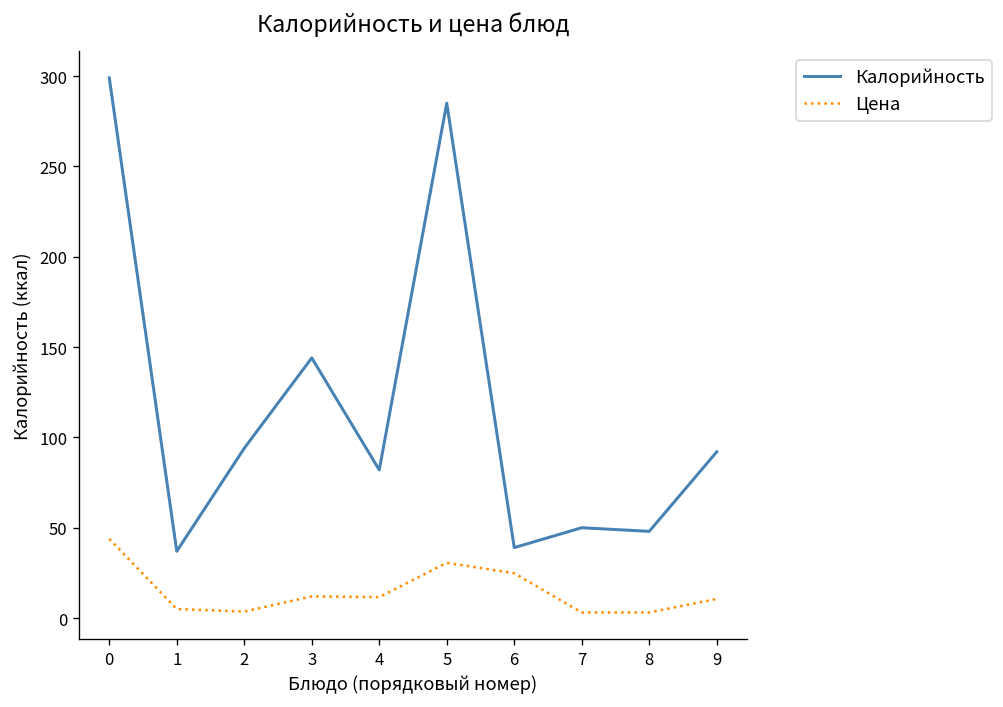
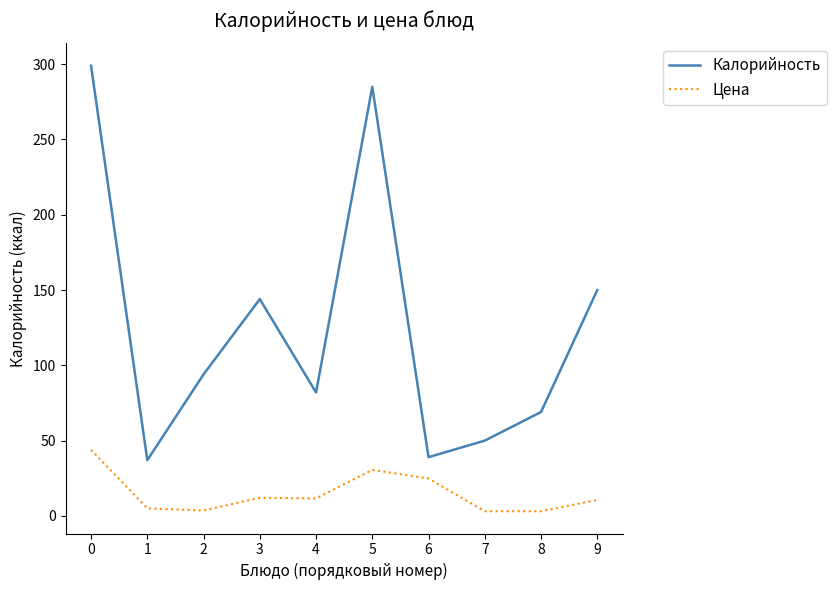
Калорийность, 8: 48 -> 69
Калорийность, 9: 92 -> 150
